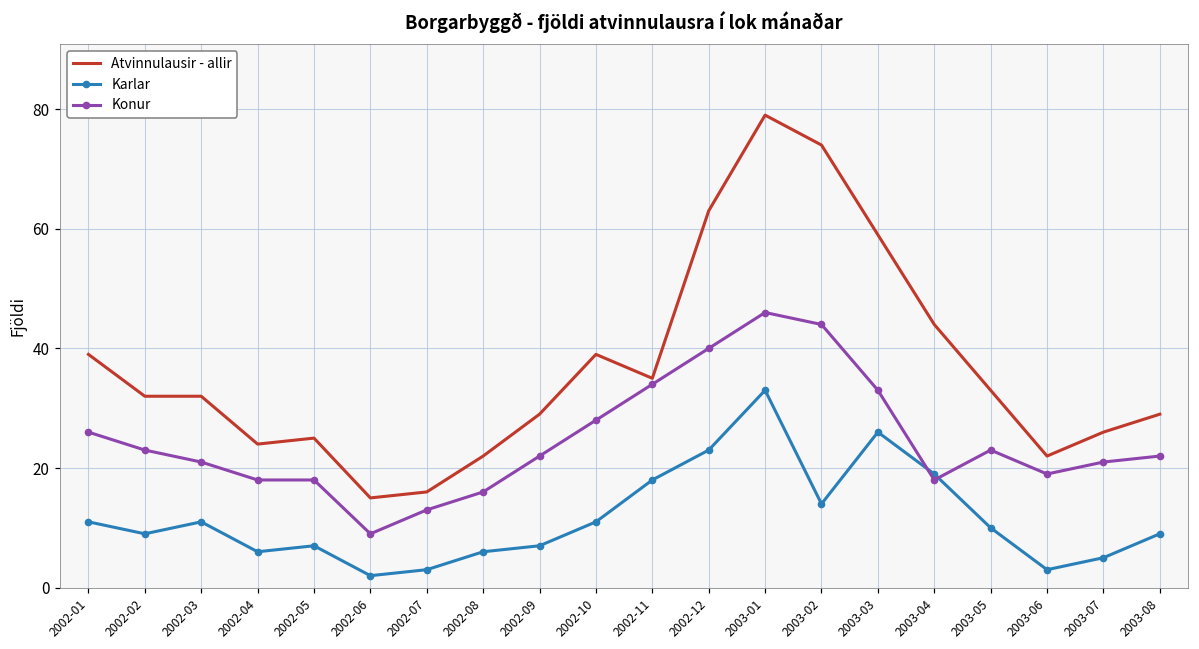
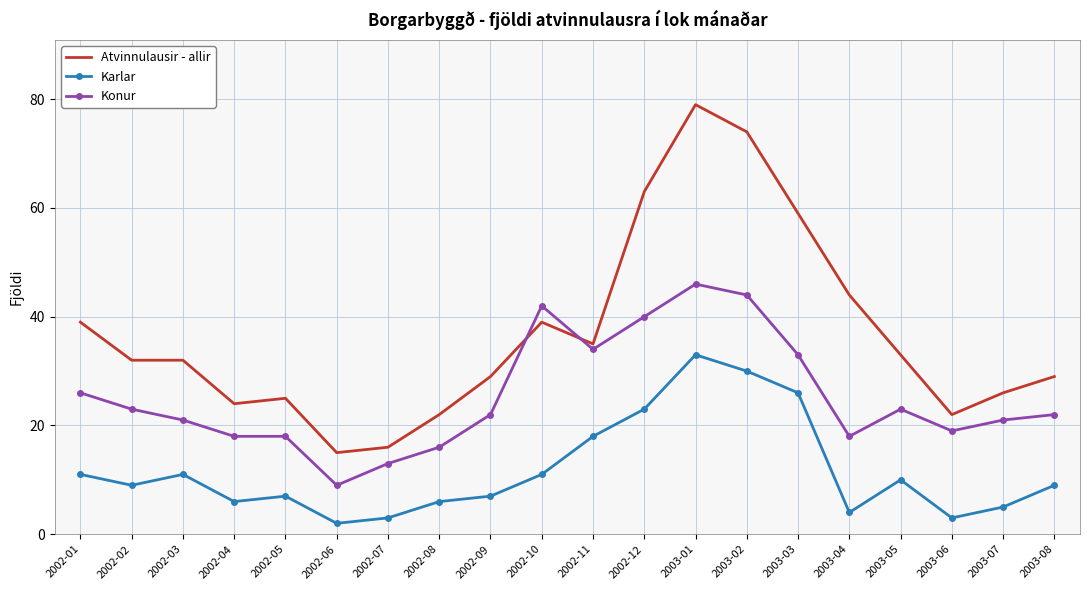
Konur, 2002-10: 28 -> 42
Karlar, 2003-02: 14 -> 30
Karlar, 2003-04: 19 -> 4
